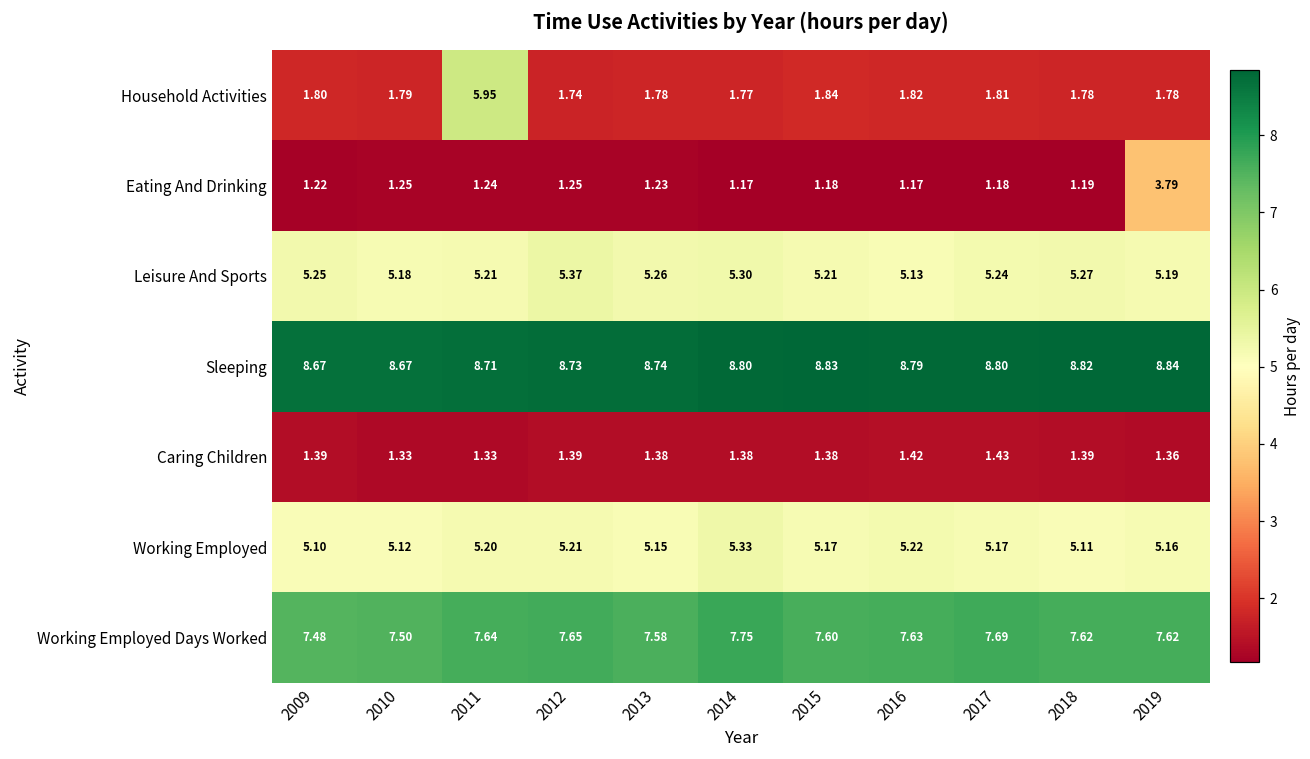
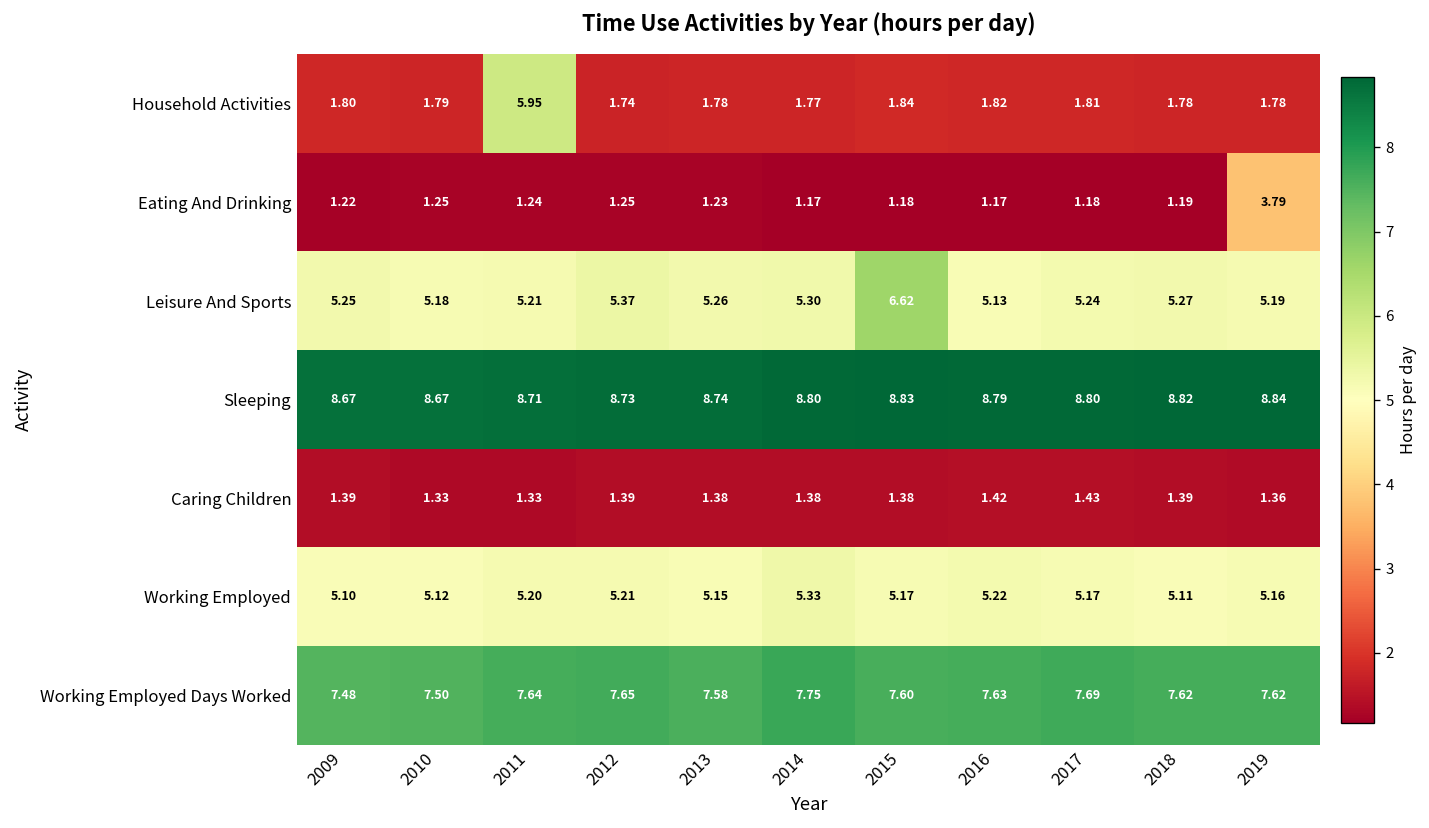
Leisure And Sports, 2015: 5.21 -> 6.62
